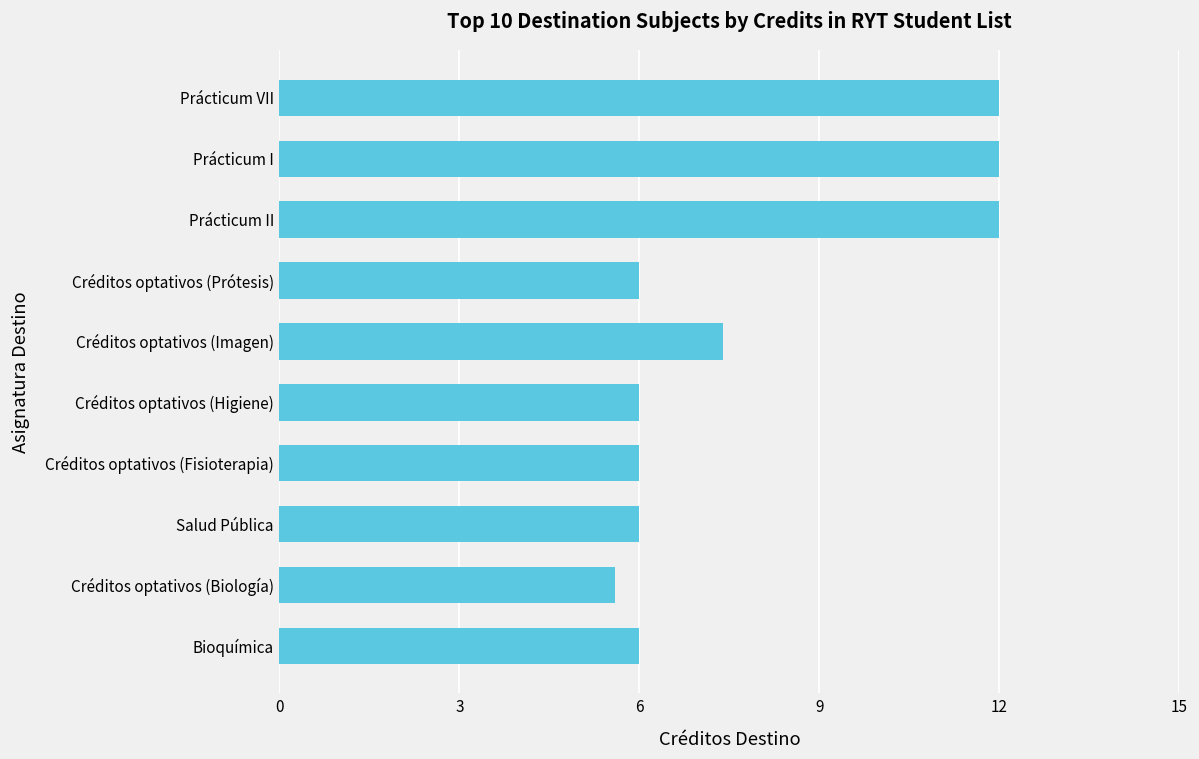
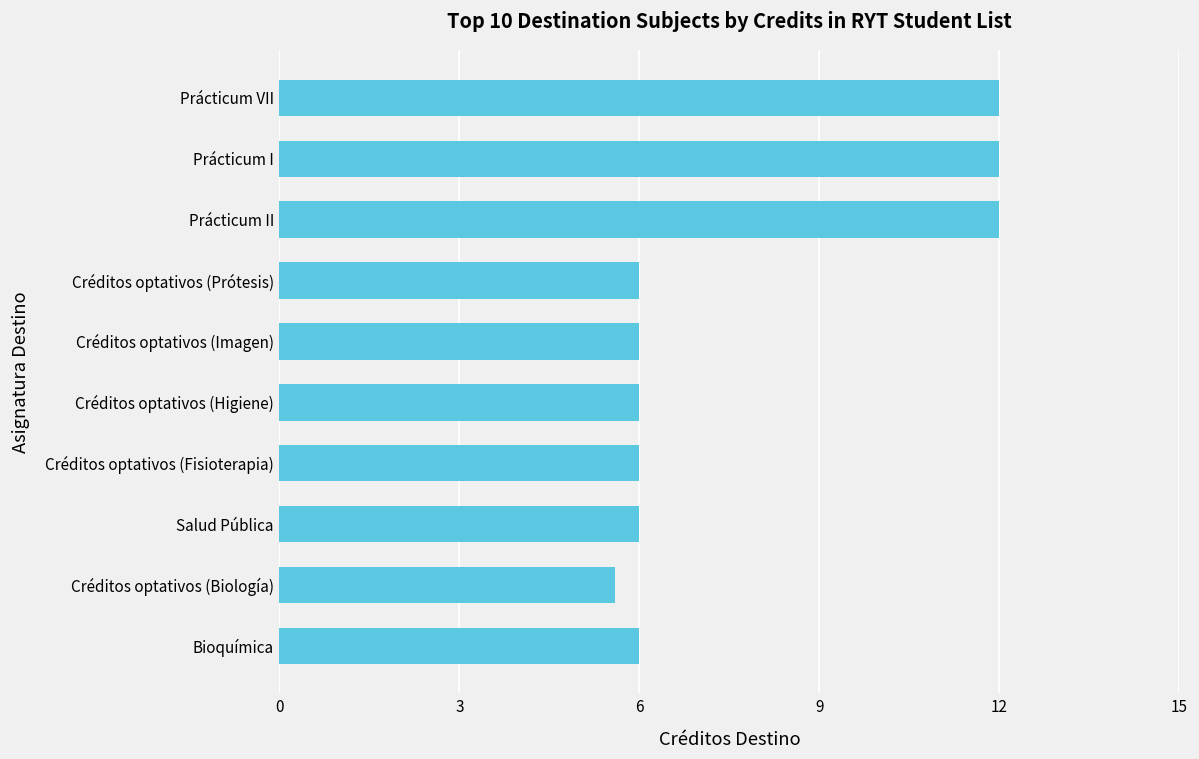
Créditos optativos (Imagen): 7.4 -> 6.0
